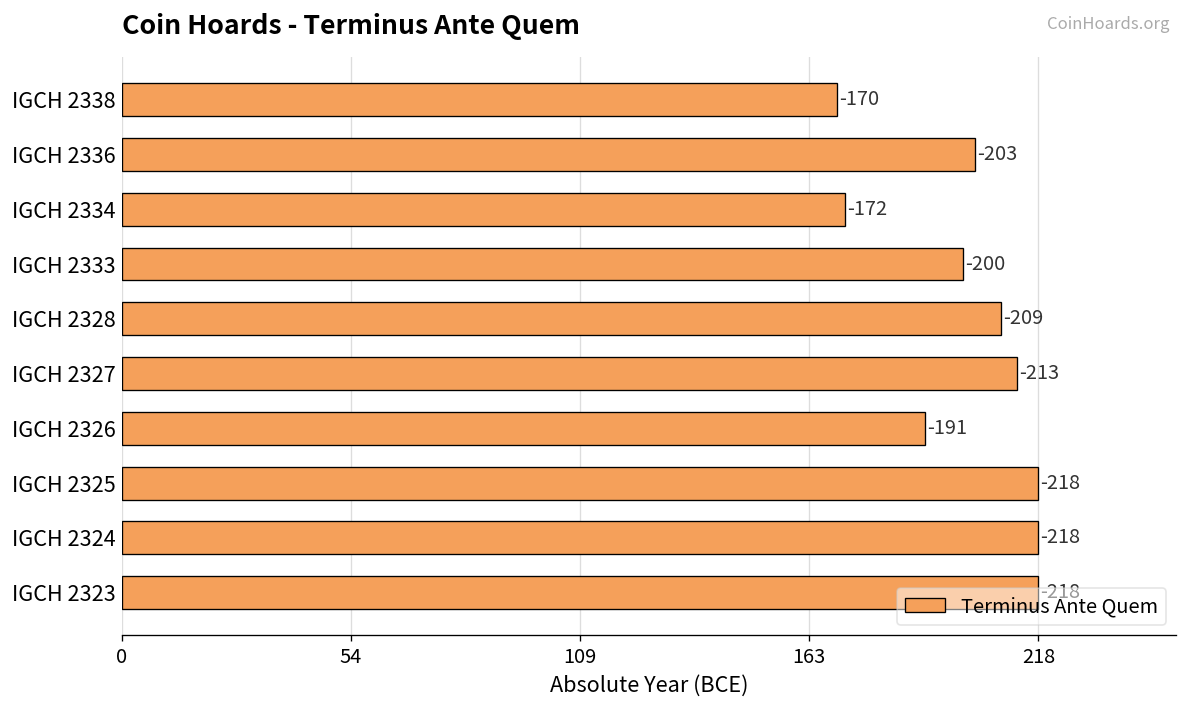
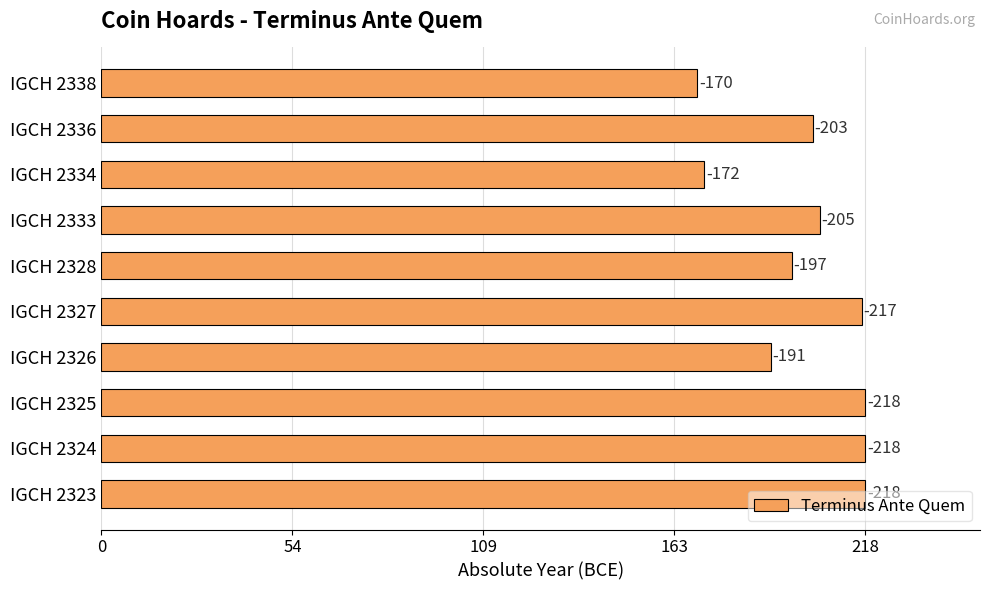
IGCH 2333: -200 -> -205
IGCH 2328: -209 -> -197
IGCH 2327: -213 -> -217
